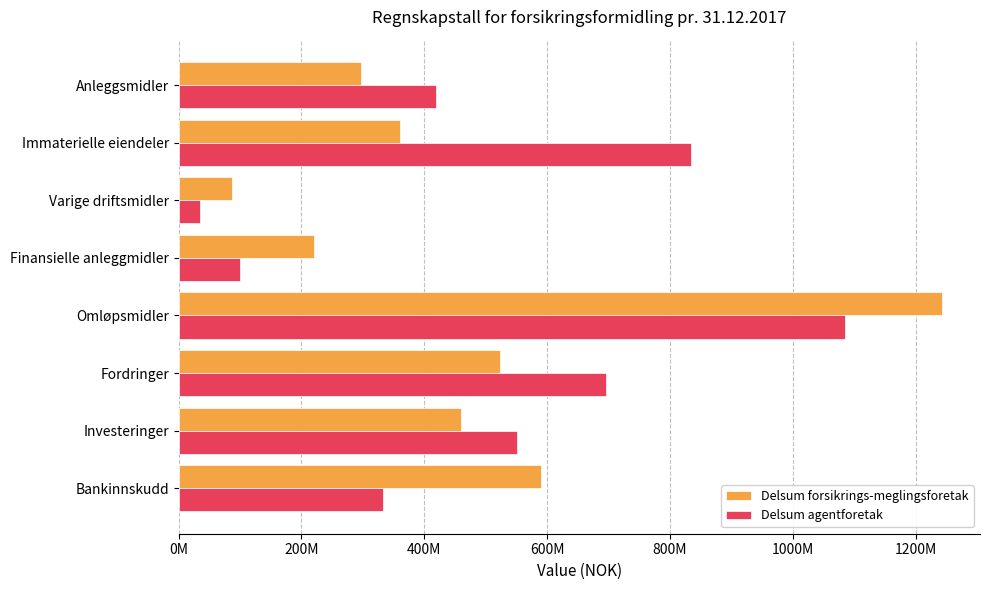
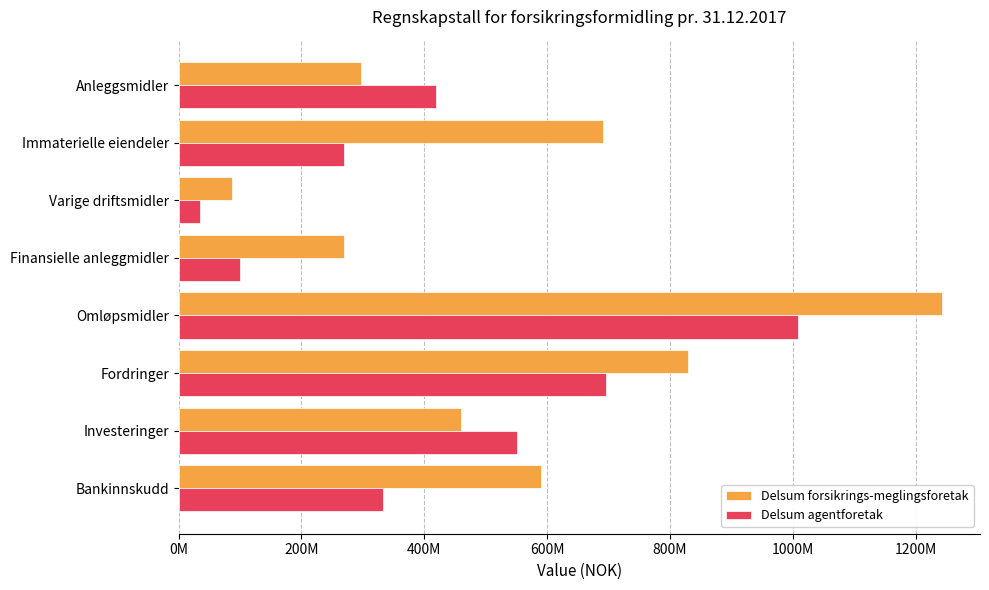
Delsum forsikrings-meglingsforetak, Immaterielle eiendeler: 360000000 -> 690000000
Delsum agentforetak, Immaterielle eiendeler: 830000000 -> 270000000
Delsum forsikrings-meglingsforetak, Finansielle anleggmidler: 220000000 -> 270000000
Delsum agentforetak, Omløpsmidler: 1080000000 -> 1010000000
Delsum forsikrings-meglingsforetak, Fordringer: 520000000 -> 830000000
